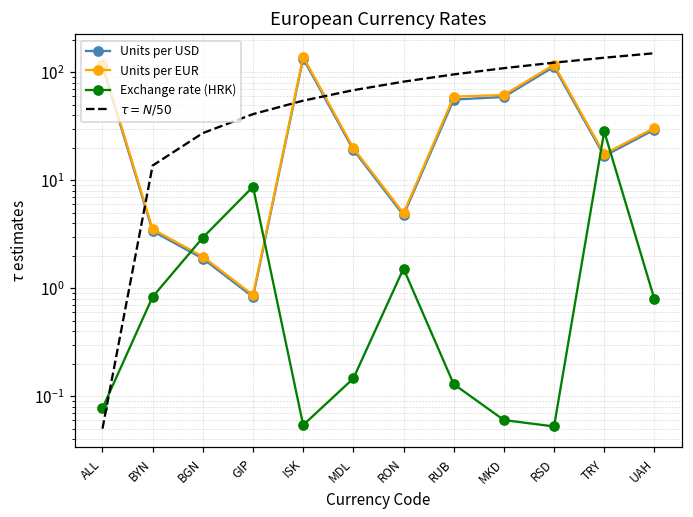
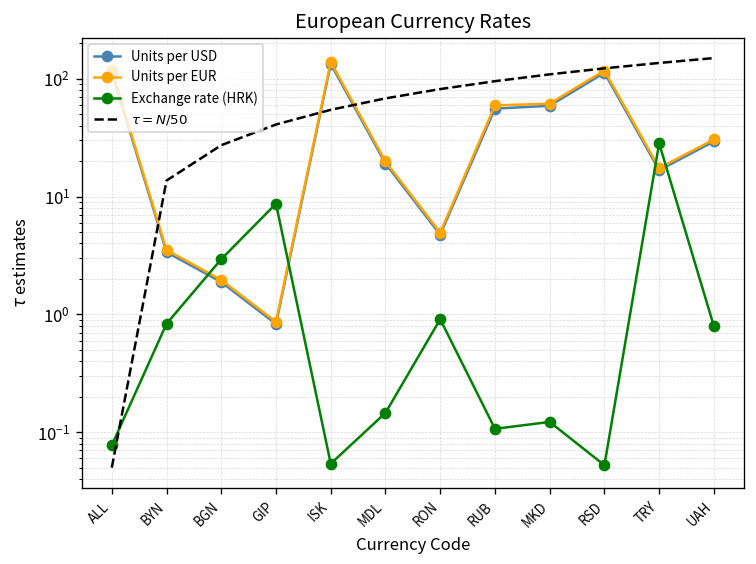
Exchange rate (HRK), RON: 1.5 -> 0.9
Exchange rate (HRK), RUB: 0.13 -> 0.11
Exchange rate (HRK), MKD: 0.06 -> 0.12
